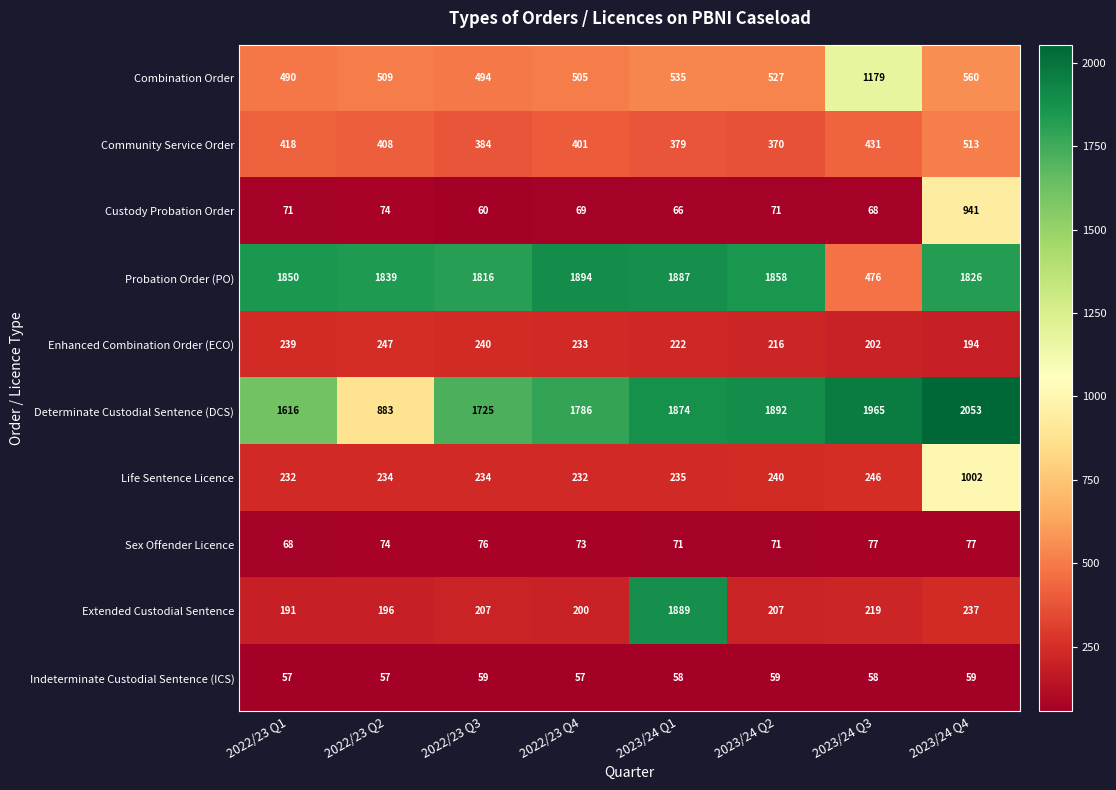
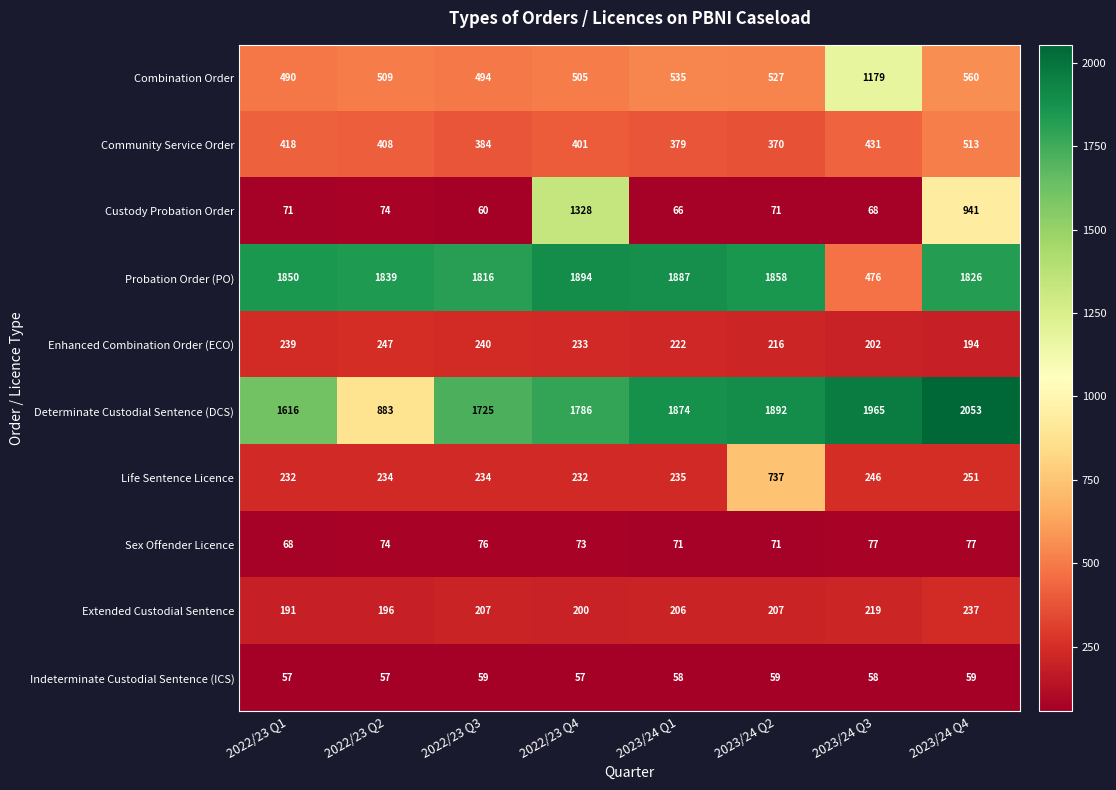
Custody Probation Order, 2022/23 Q4: 69 -> 1328
Life Sentence Licence, 2023/24 Q2: 240 -> 737
Life Sentence Licence, 2023/24 Q4: 1002 -> 251
Extended Custodial Sentence, 2023/24 Q1: 1889 -> 206
